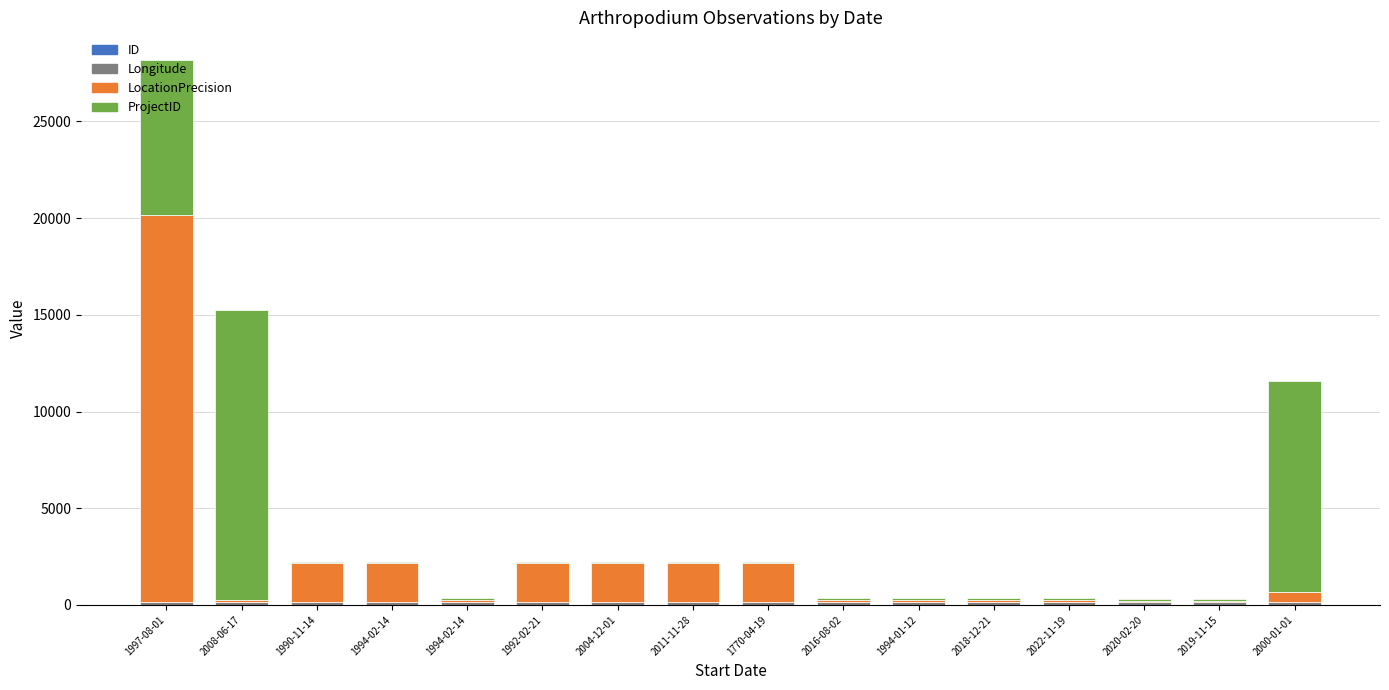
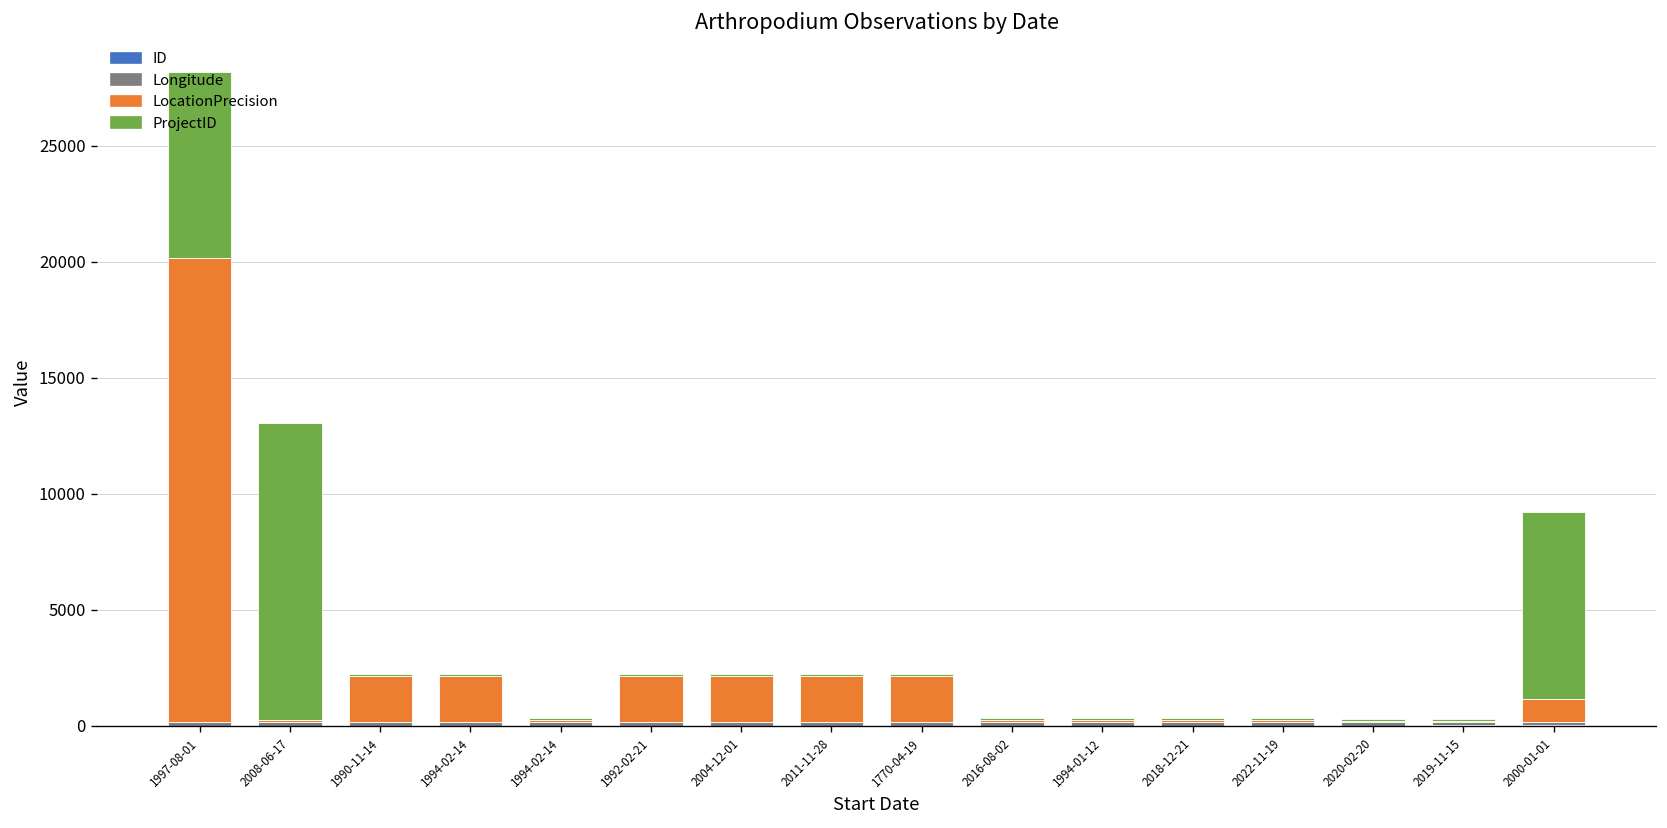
ProjectID, 2008-06-17: 15000 -> 12800
LocationPrecision, 2000-01-01: 500 -> 1000
ProjectID, 2000-01-01: 10900 -> 8100
